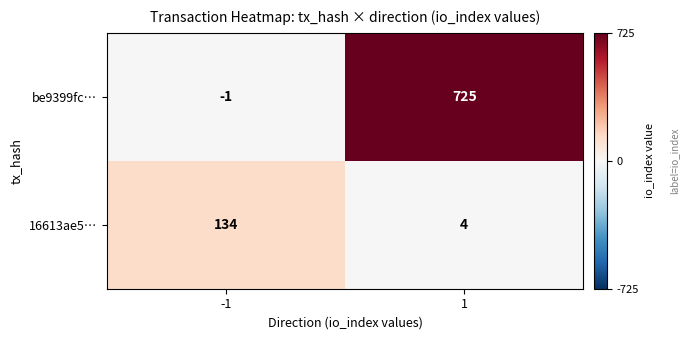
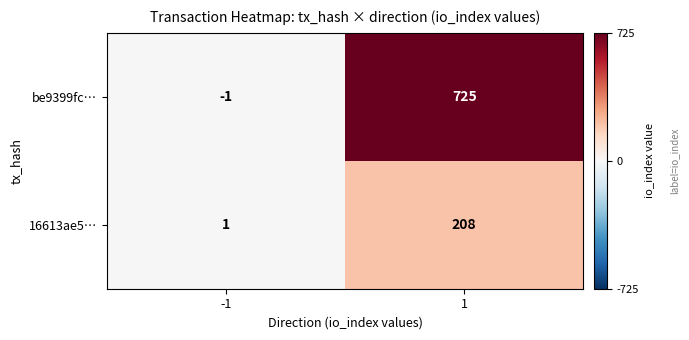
16613ae5…, -1: 134 -> 1
16613ae5…, 1: 4 -> 208
